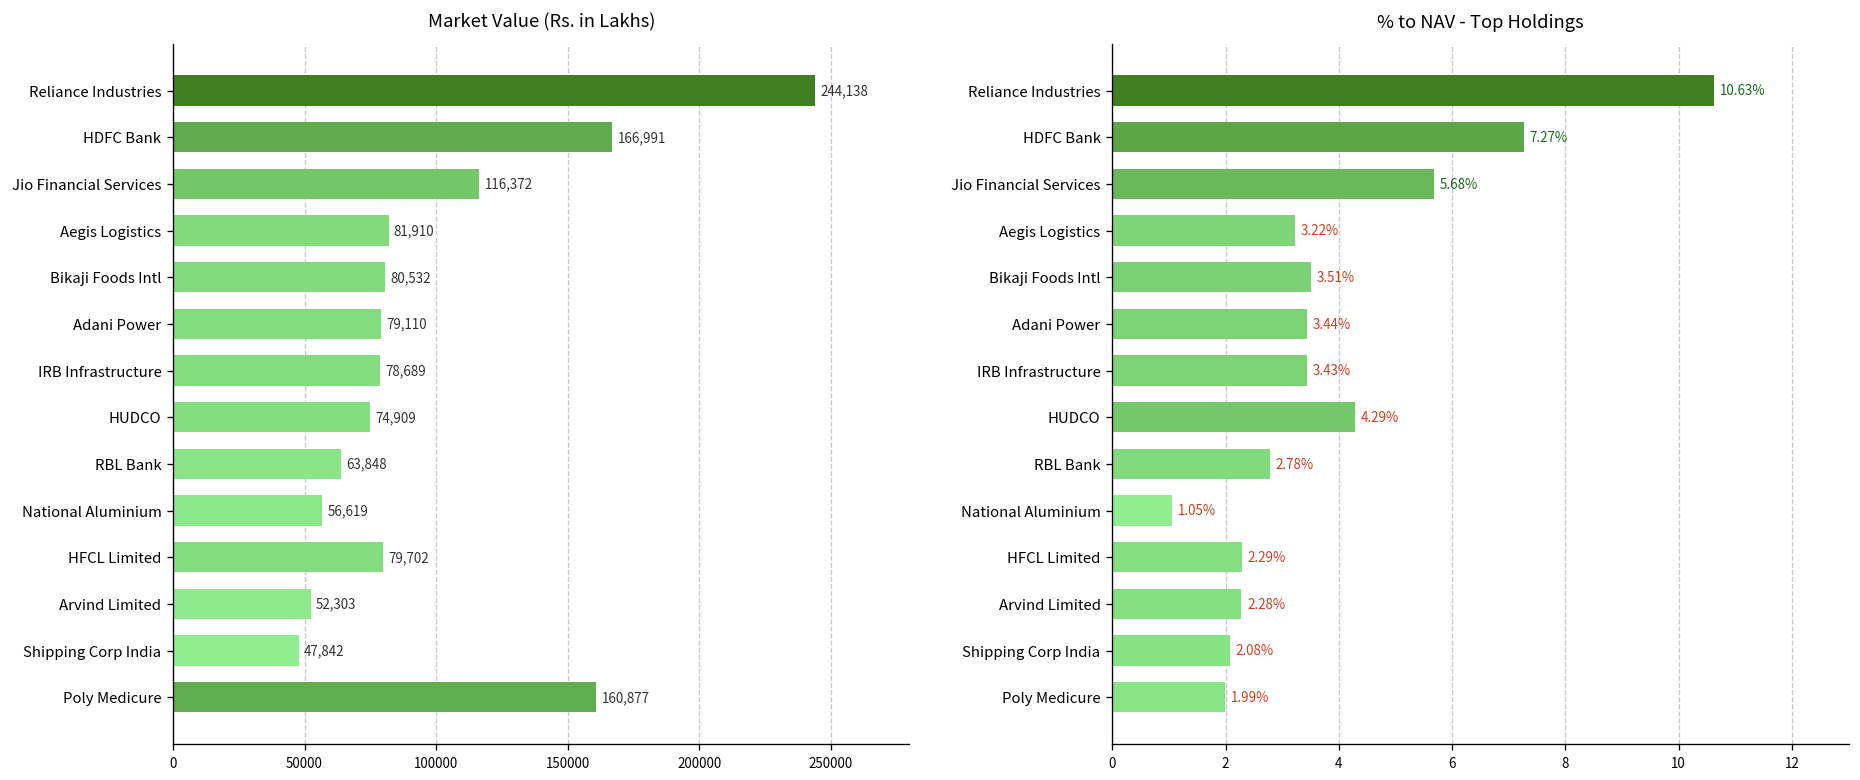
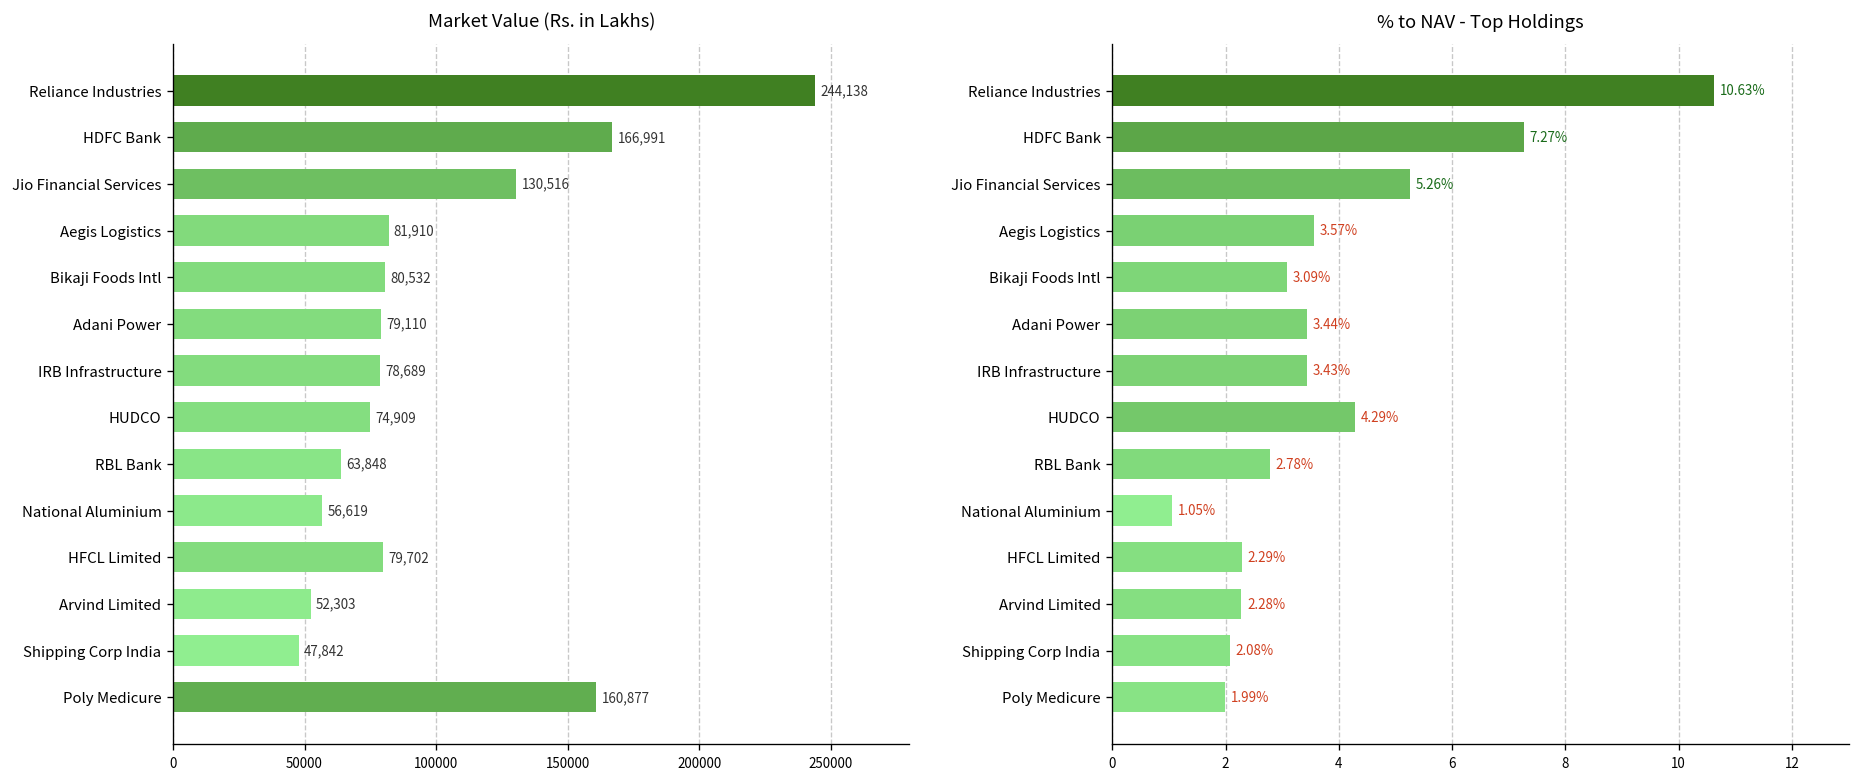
Market Value (Rs. in Lakhs), Jio Financial Services: 116,372 -> 130,516
% to NAV - Top Holdings, Jio Financial Services: 5.68% -> 5.26%
% to NAV - Top Holdings, Aegis Logistics: 3.22% -> 3.57%
% to NAV - Top Holdings, Bikaji Foods Intl: 3.51% -> 3.09%
